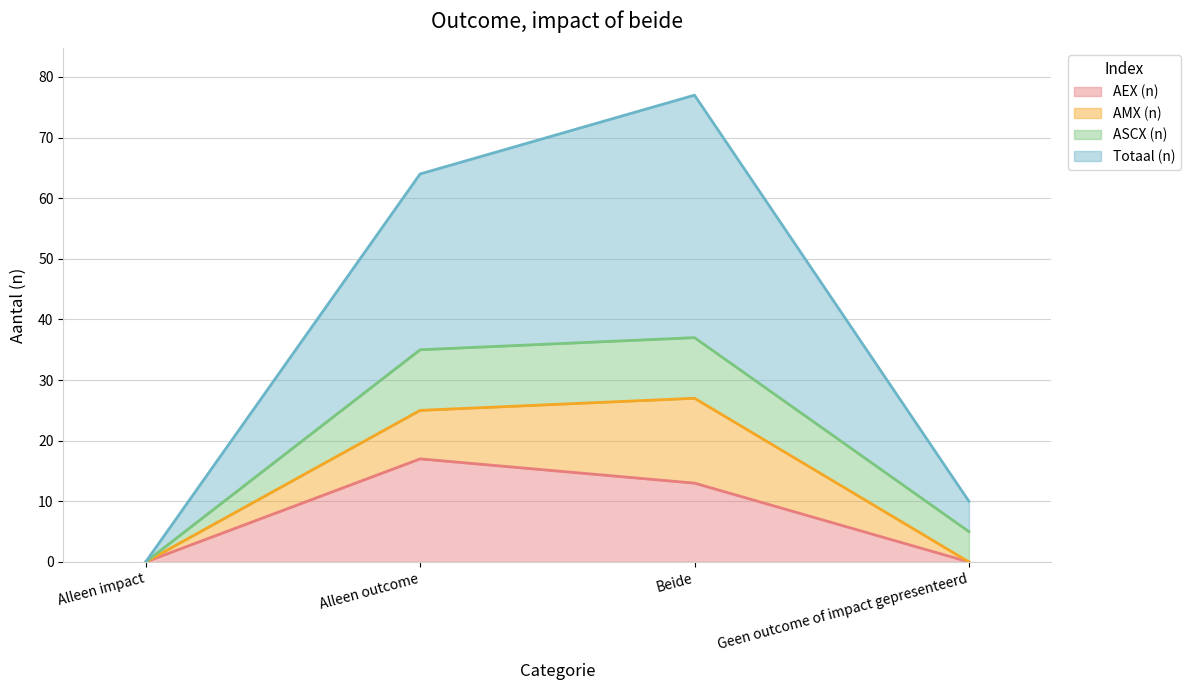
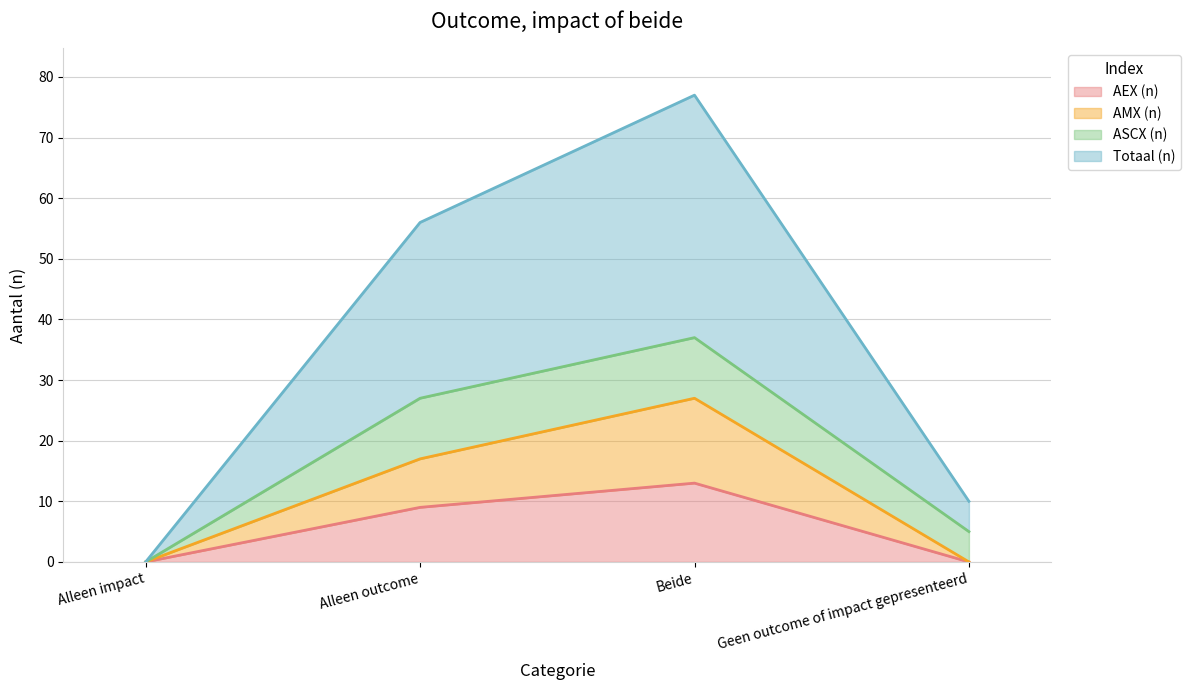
AEX (n), Alleen outcome: 17 -> 9
